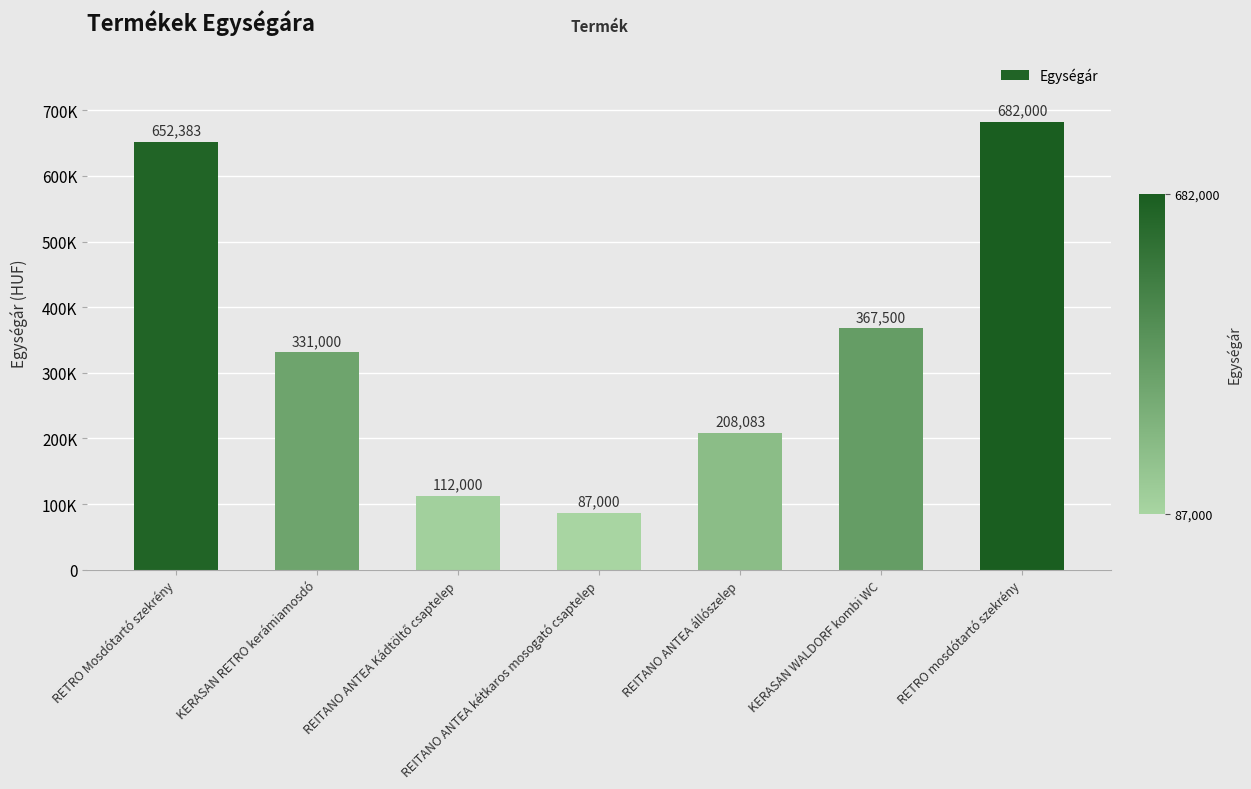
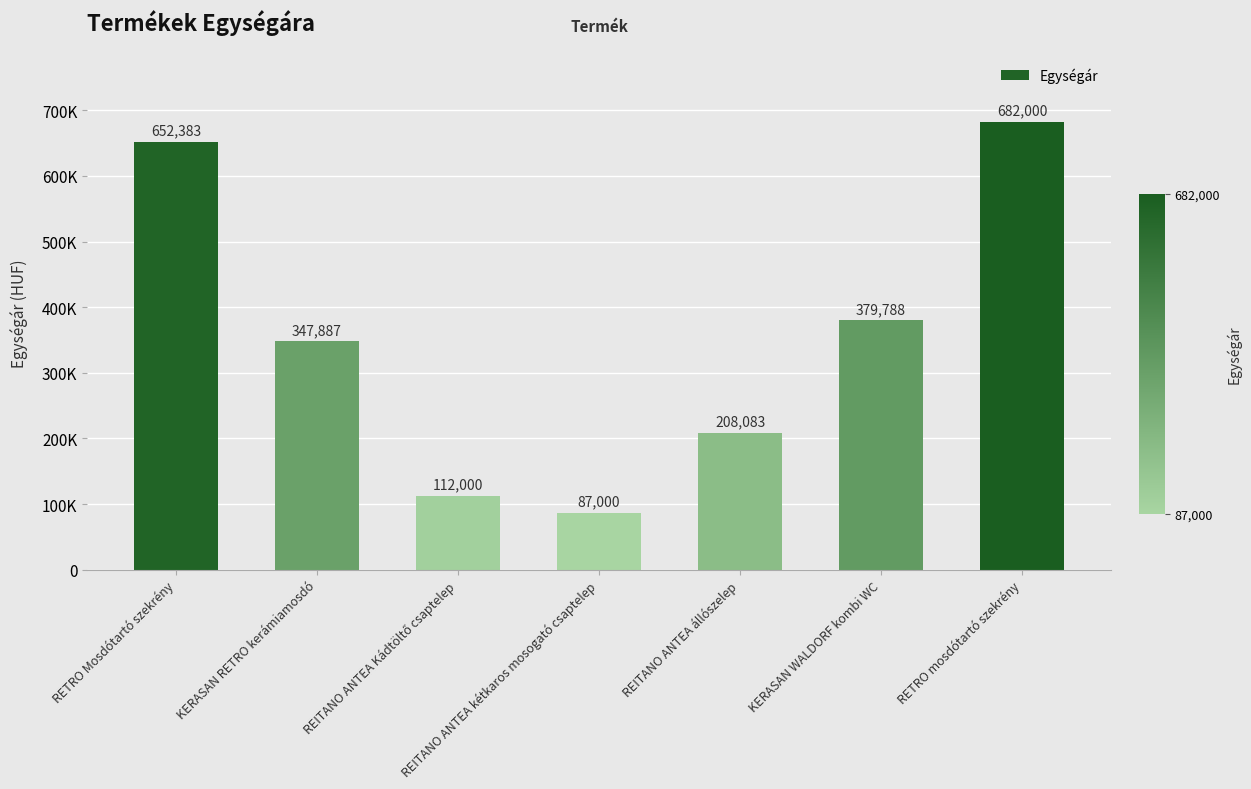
KERASAN RETRO kerámiamosdó: 331,000 -> 347,887
KERASAN WALDORF kombi WC: 367,500 -> 379,788
